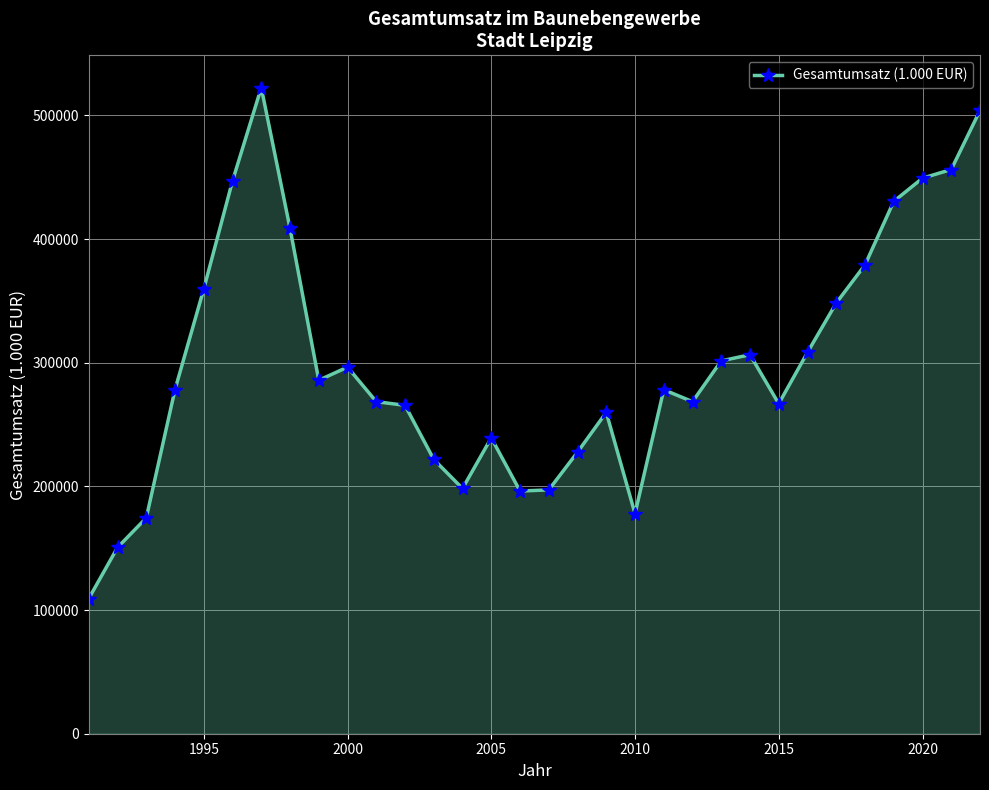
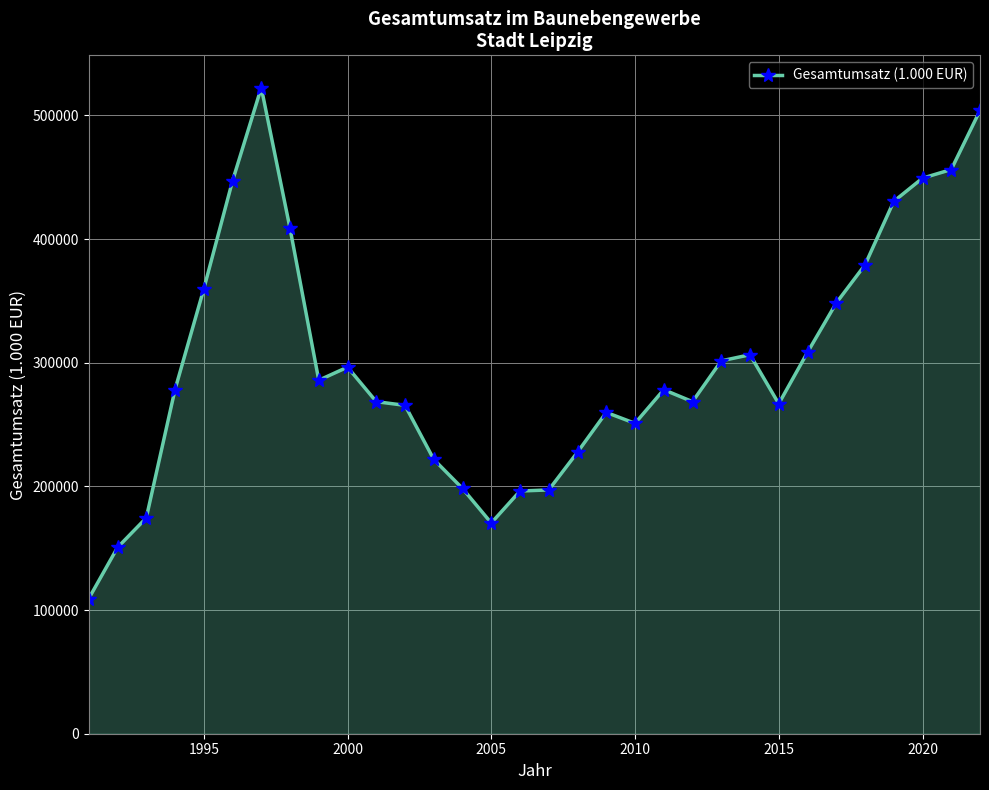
2005: 239000 -> 170000
2010: 178000 -> 251000
